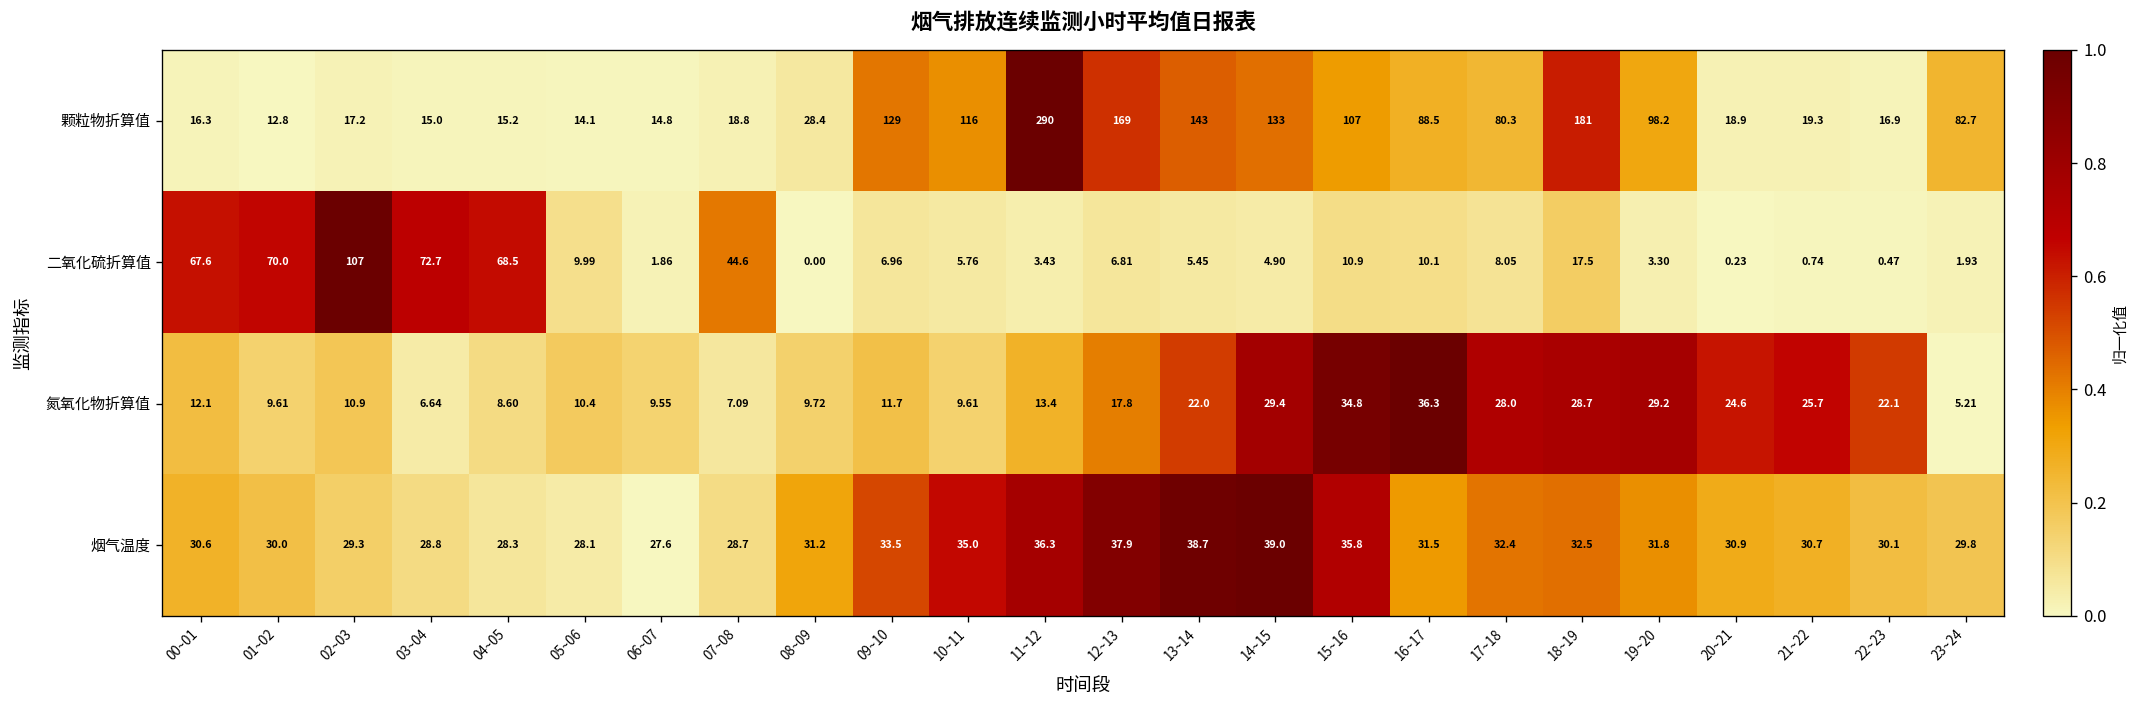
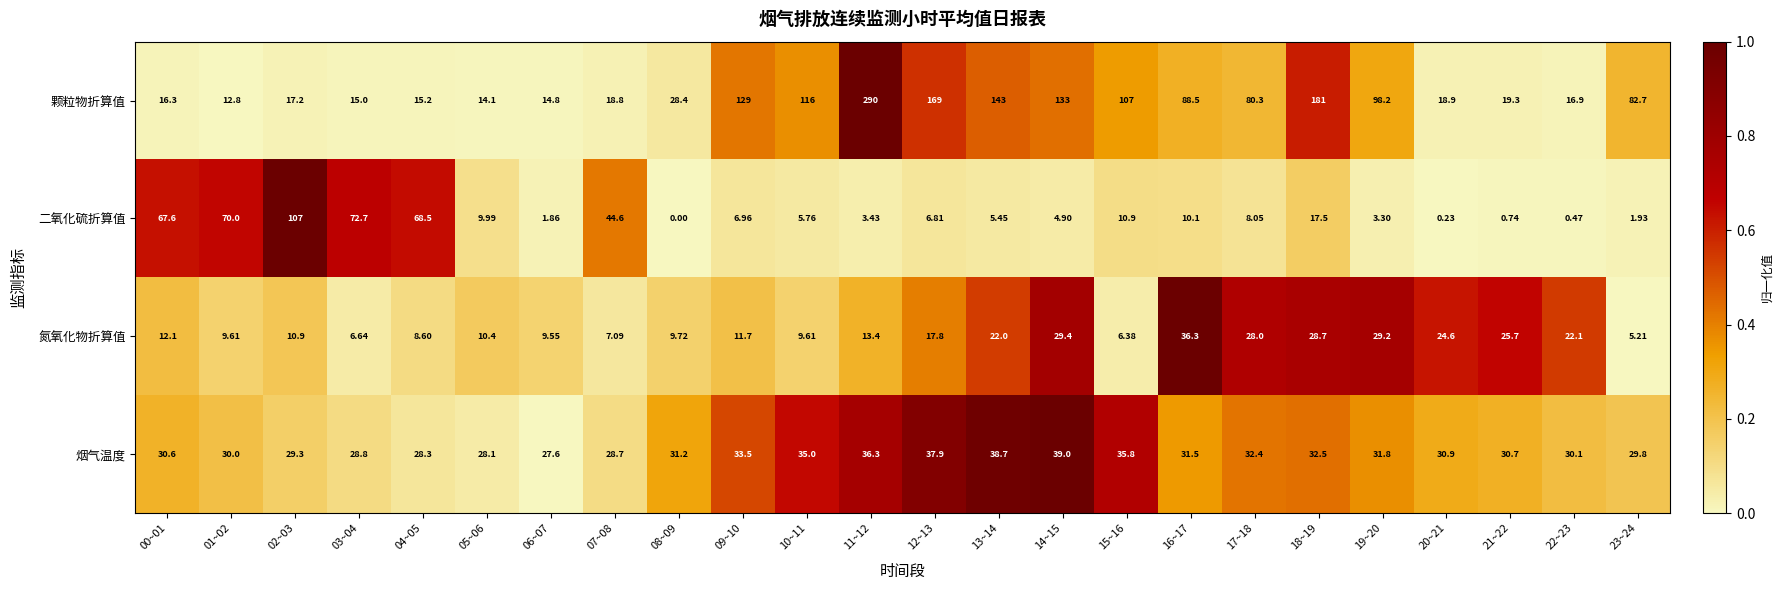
氮氧化物折算值, 15~16: 34.8 -> 6.38
